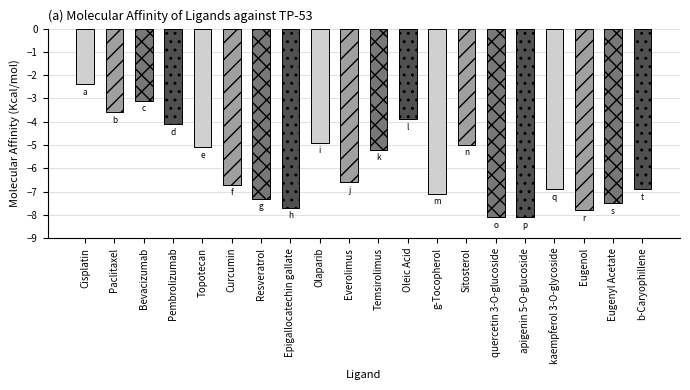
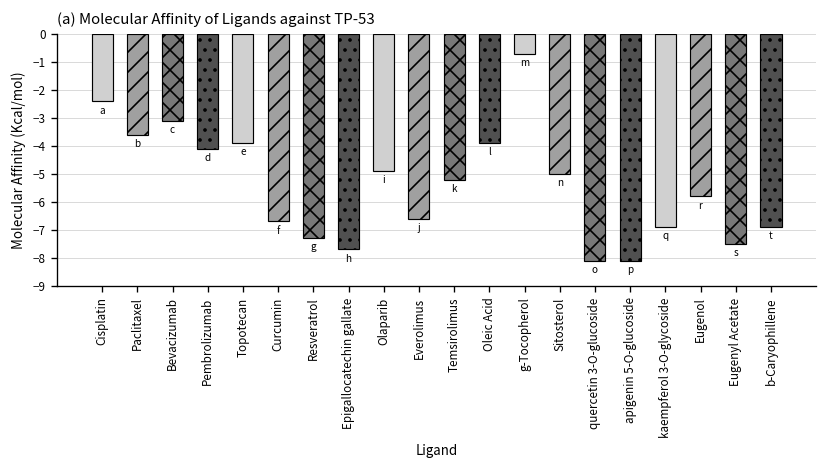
Topotecan: -5.1 -> -3.9
g-Tocopherol: -7.1 -> -0.7
Eugenol: -7.8 -> -5.8
